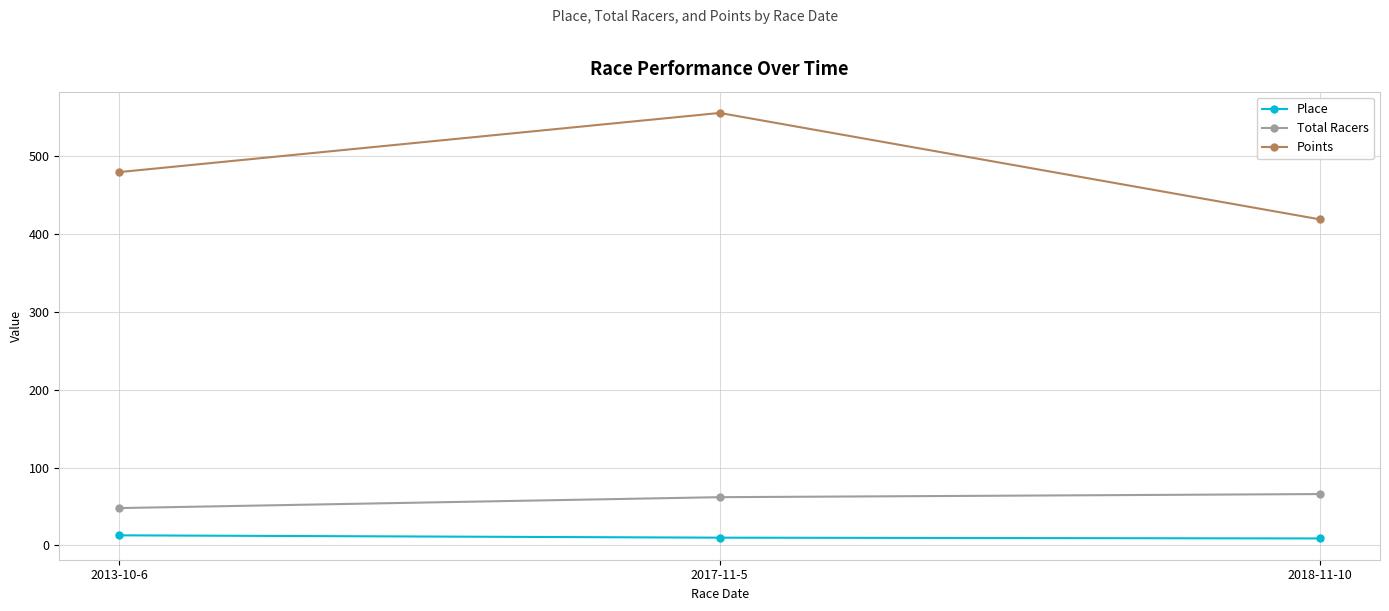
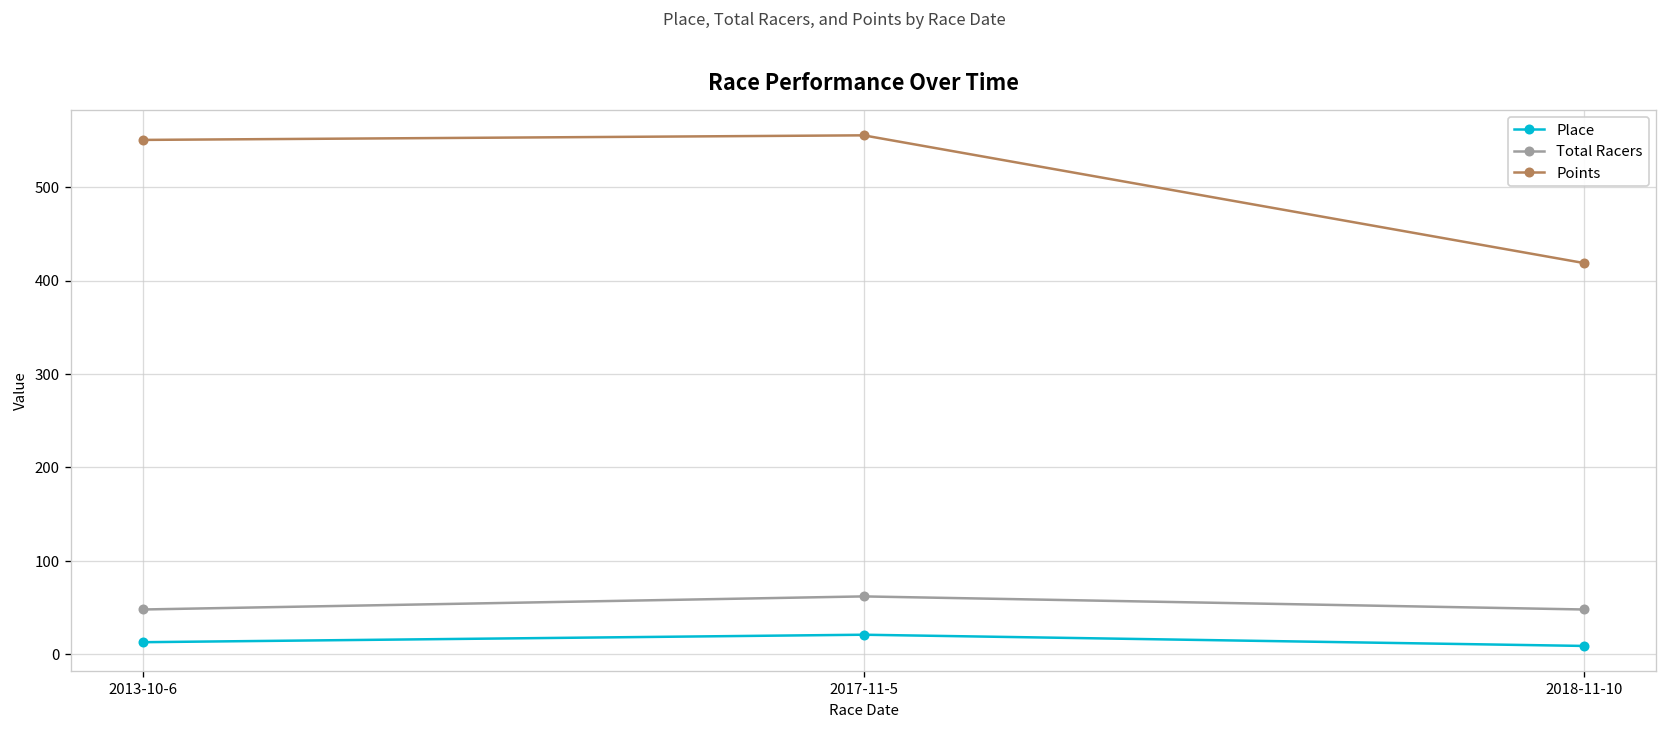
Points, 2013-10-6: 480 -> 550
Place, 2017-11-5: 10 -> 20
Total Racers, 2018-11-10: 70 -> 50
